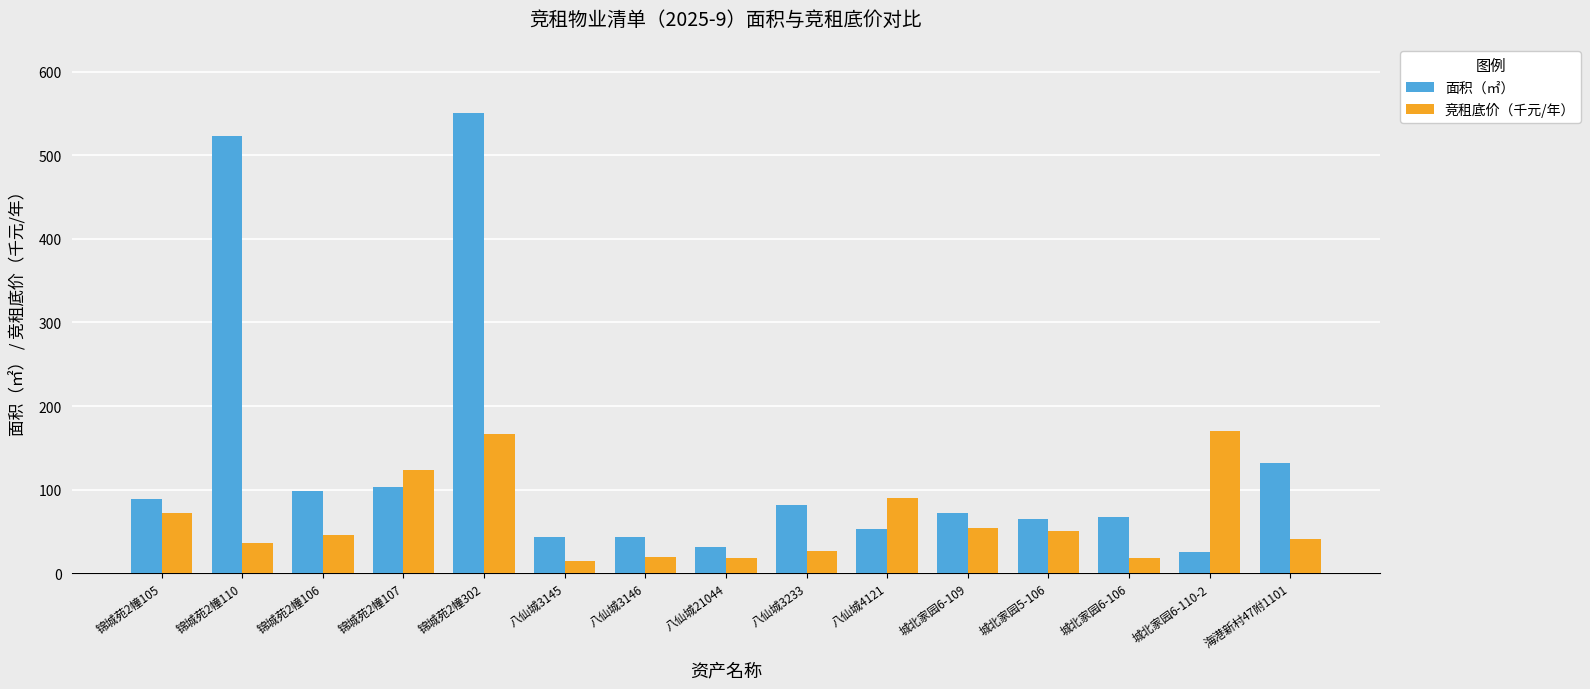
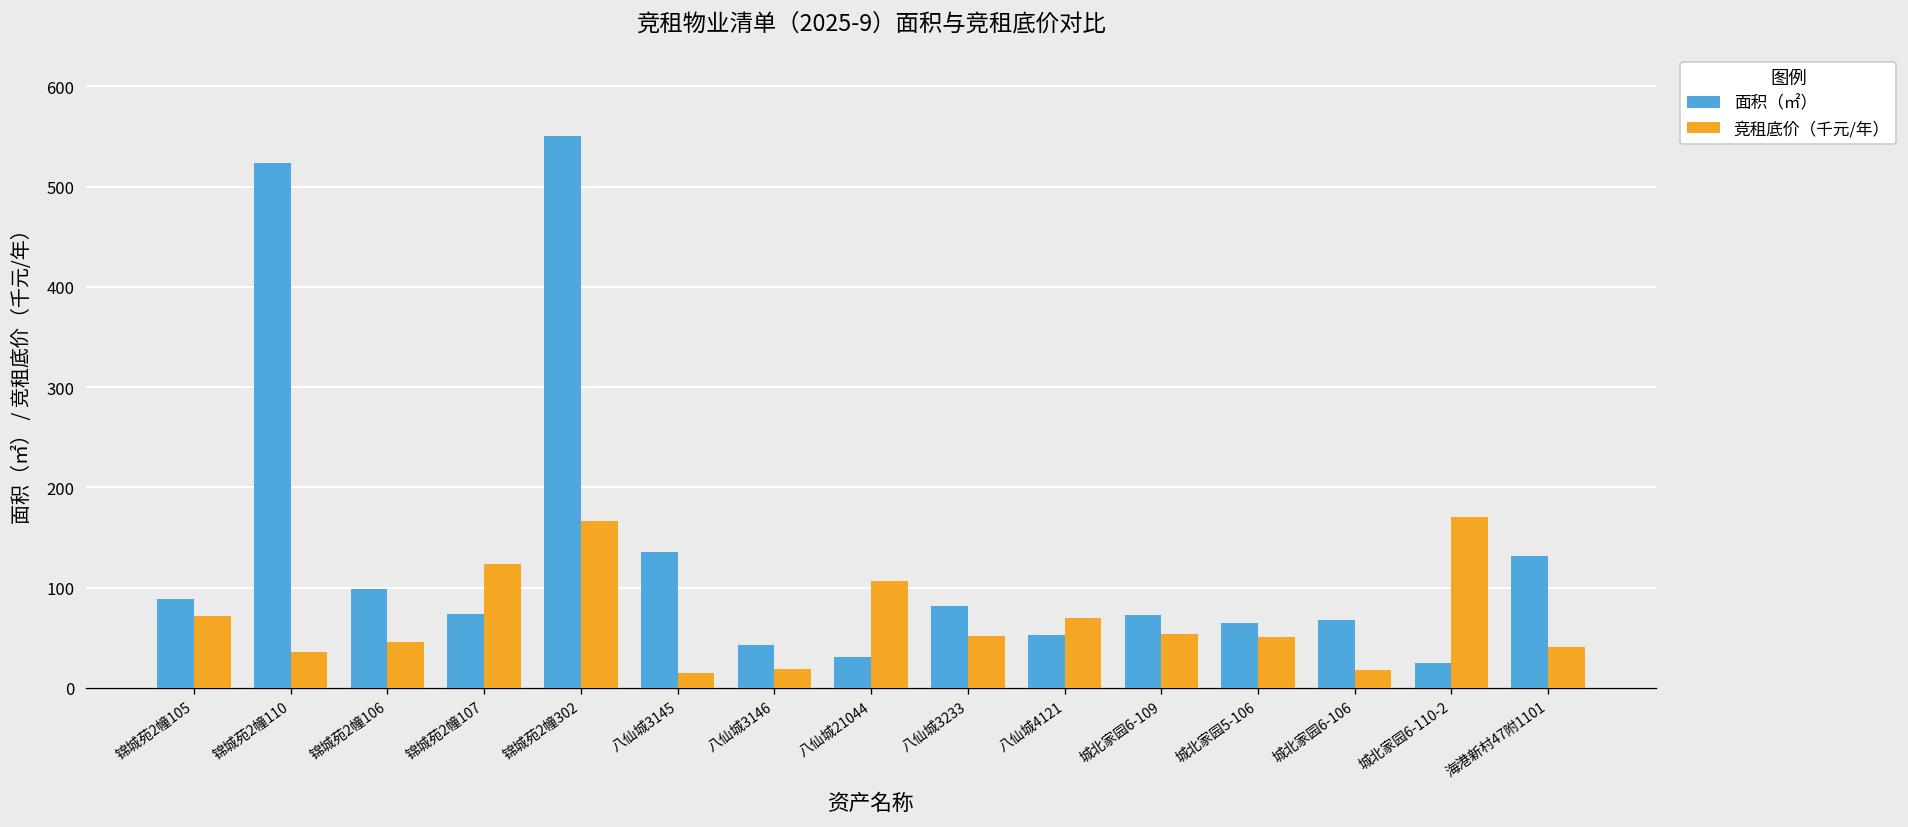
面积（㎡）, 锦城苑2幢107: 100 -> 70
面积（㎡）, 八仙城3145: 40 -> 140
竞租底价（千元/年）, 八仙城21044: 20 -> 110
竞租底价（千元/年）, 八仙城3233: 30 -> 50
竞租底价（千元/年）, 八仙城4121: 90 -> 70
